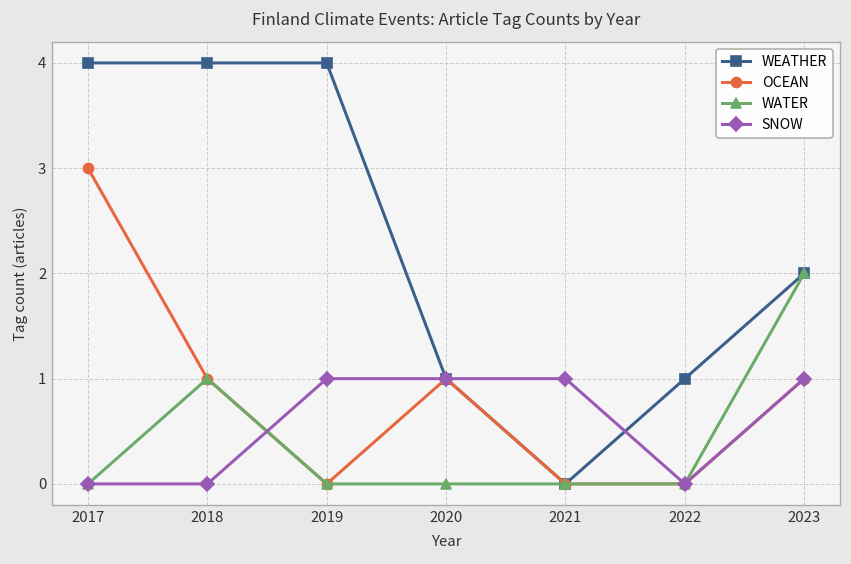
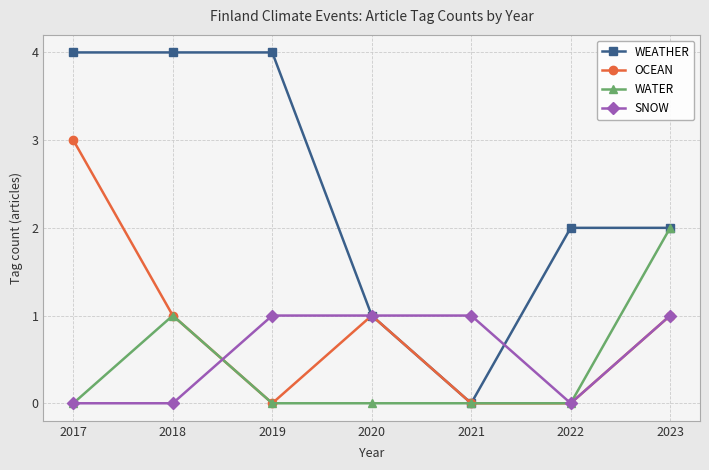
WEATHER, 2022: 1 -> 2
